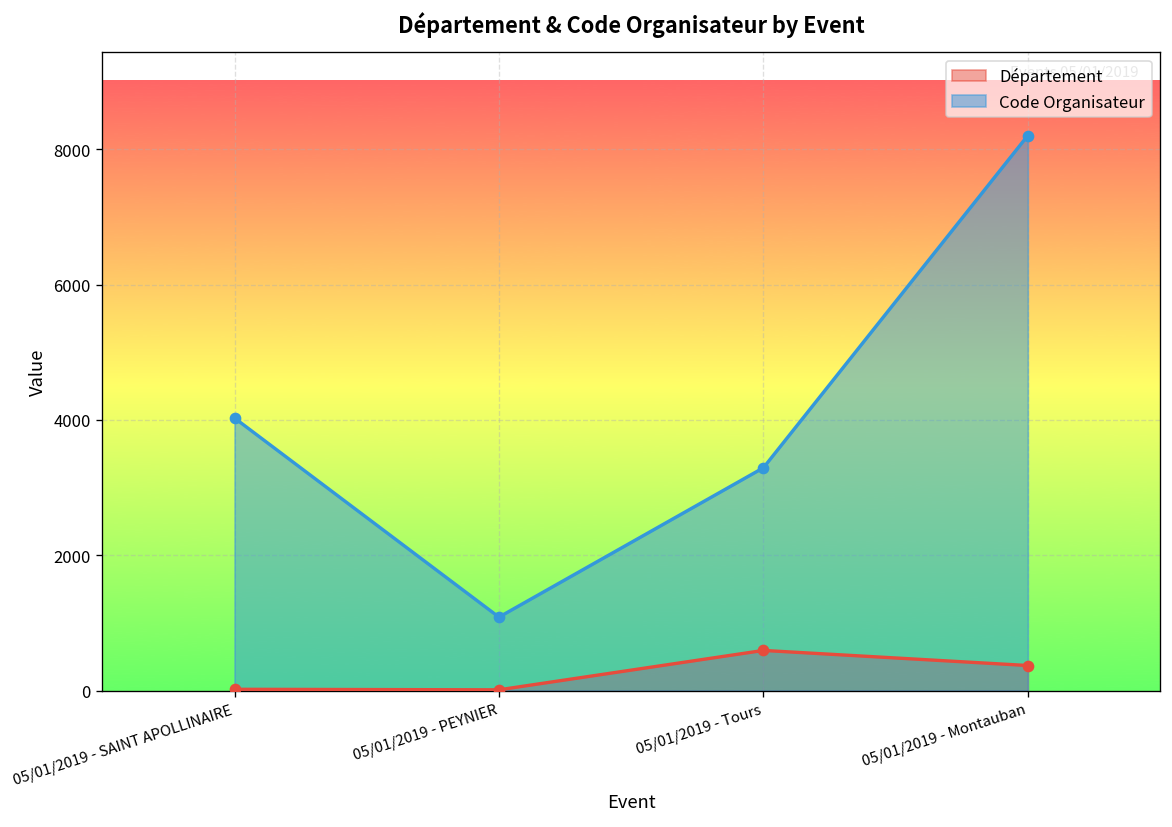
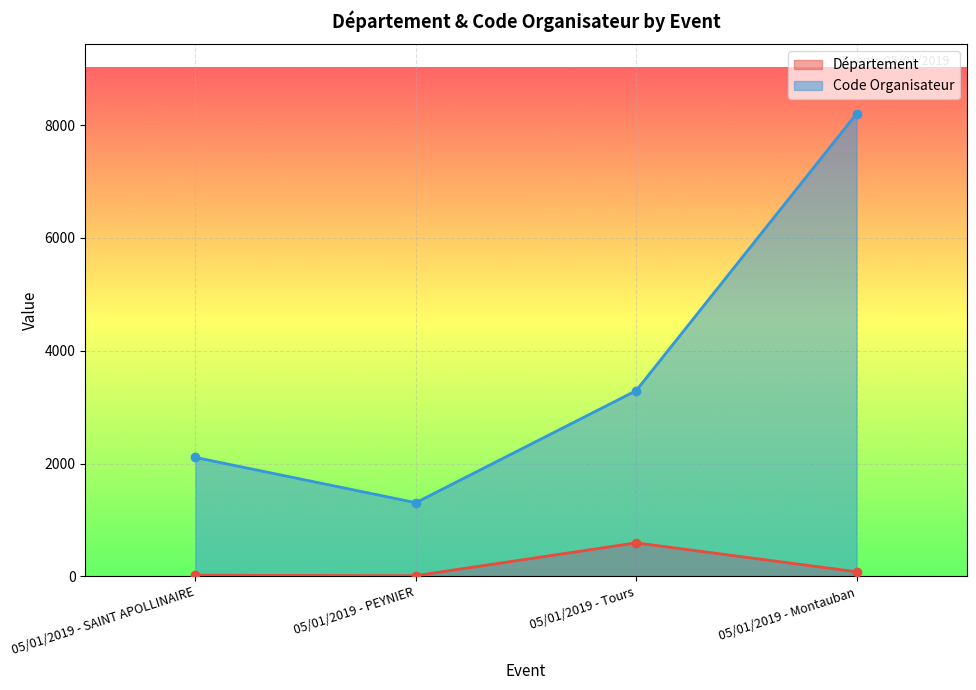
Code Organisateur, 05/01/2019 - SAINT APOLLINAIRE: 4000 -> 2100
Code Organisateur, 05/01/2019 - PEYNIER: 1100 -> 1300
Département, 05/01/2019 - Montauban: 400 -> 100
